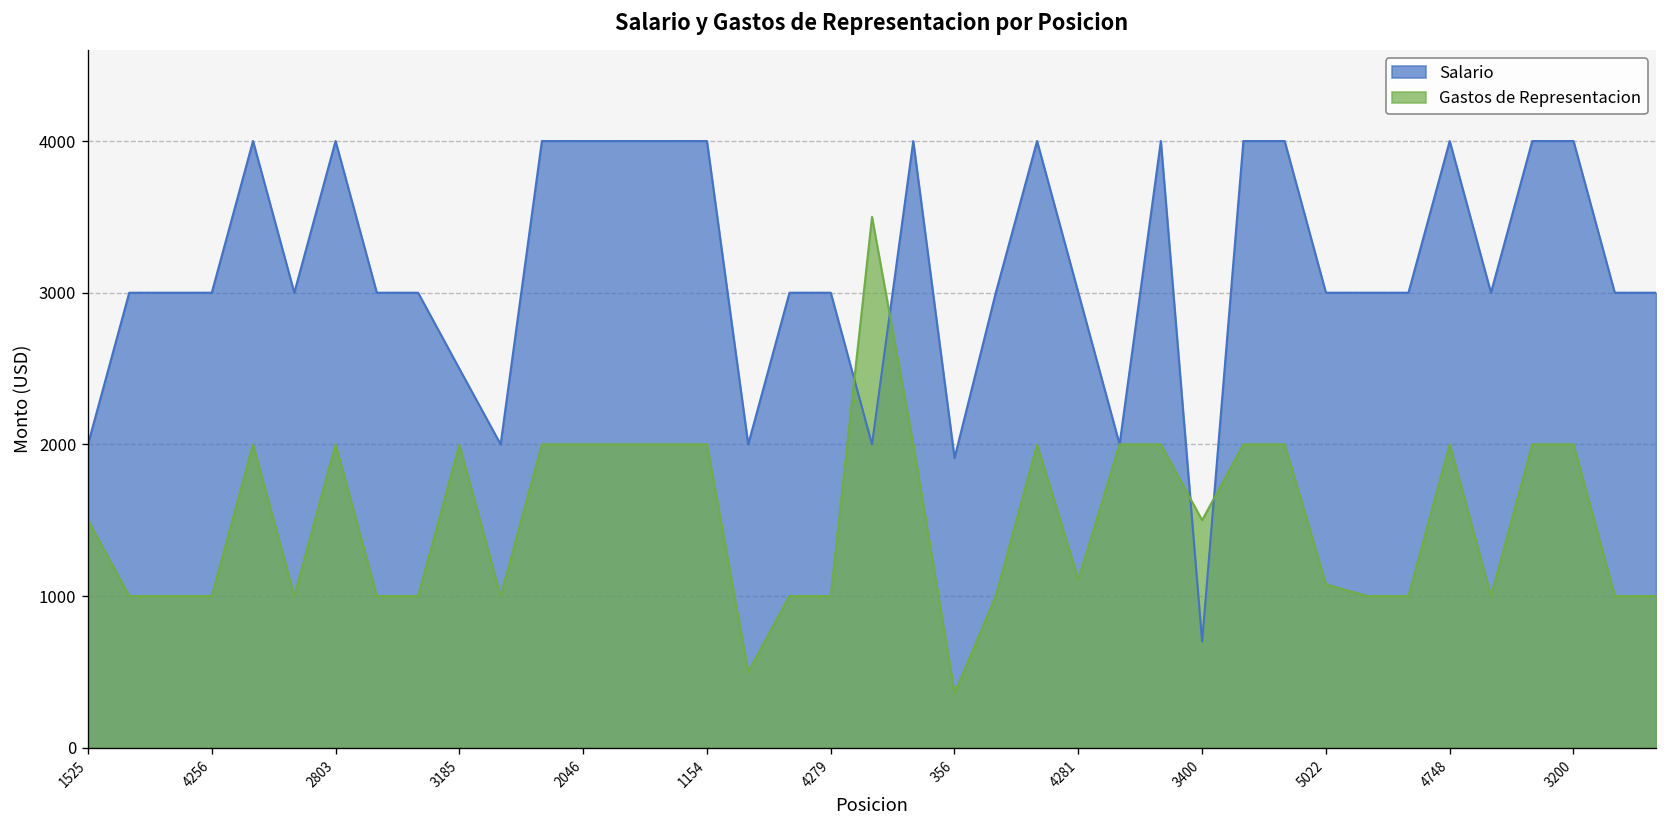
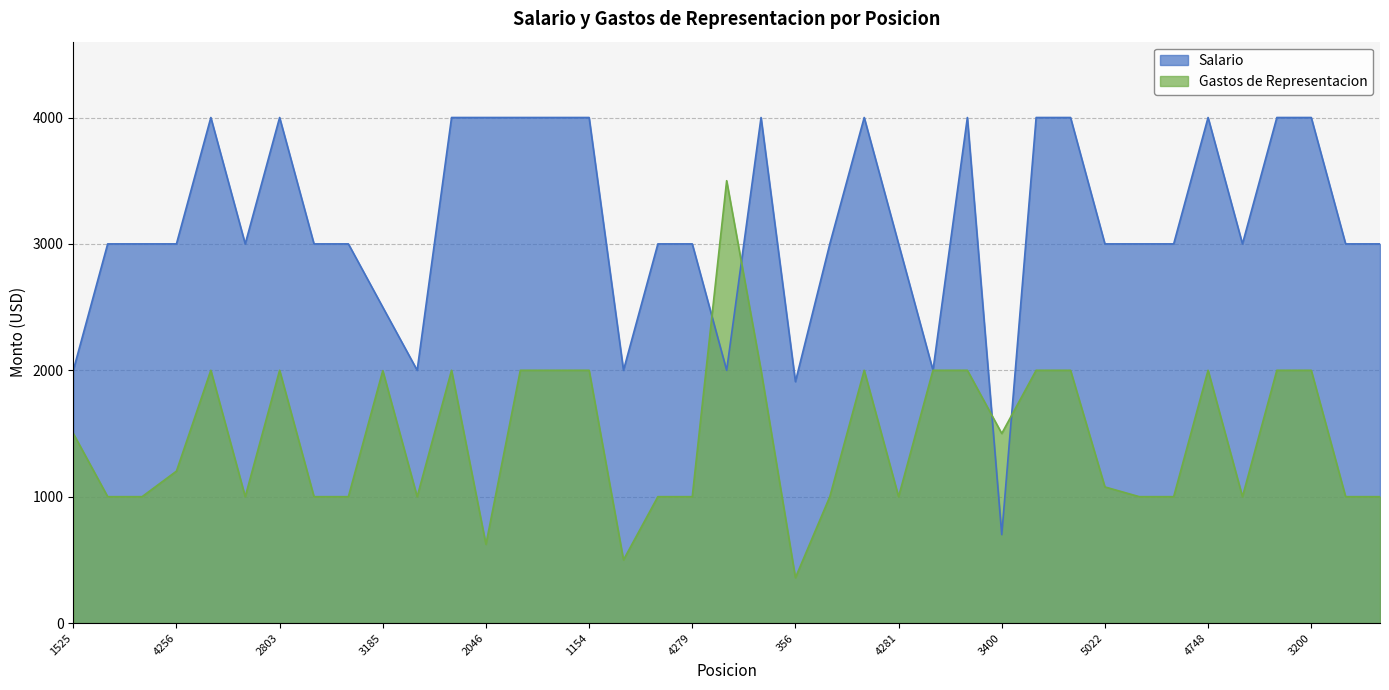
Gastos de Representacion, 4256: 1000 -> 1200
Gastos de Representacion, 2046: 2000 -> 620
Gastos de Representacion, 4281: 1110 -> 1000
